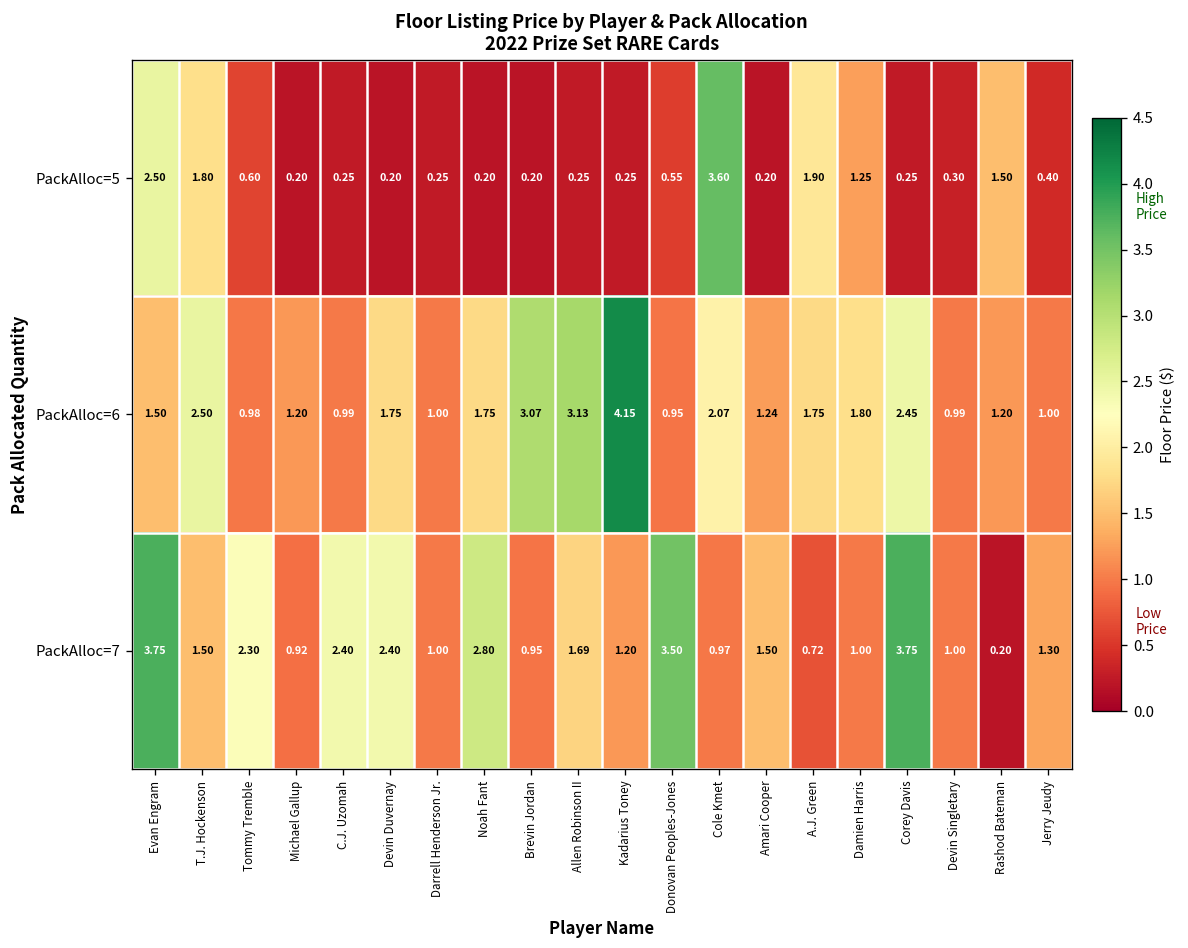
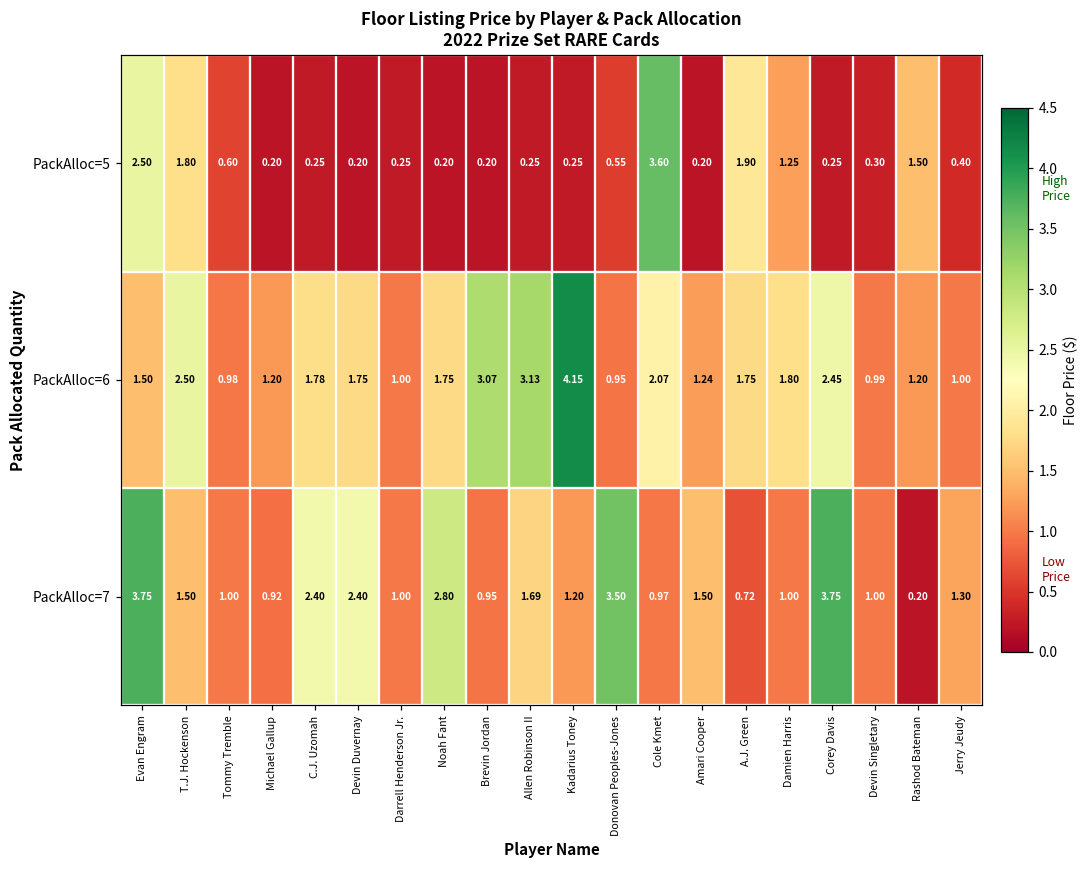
PackAlloc=6, C.J. Uzomah: 0.99 -> 1.78
PackAlloc=7, Tommy Tremble: 2.30 -> 1.00
